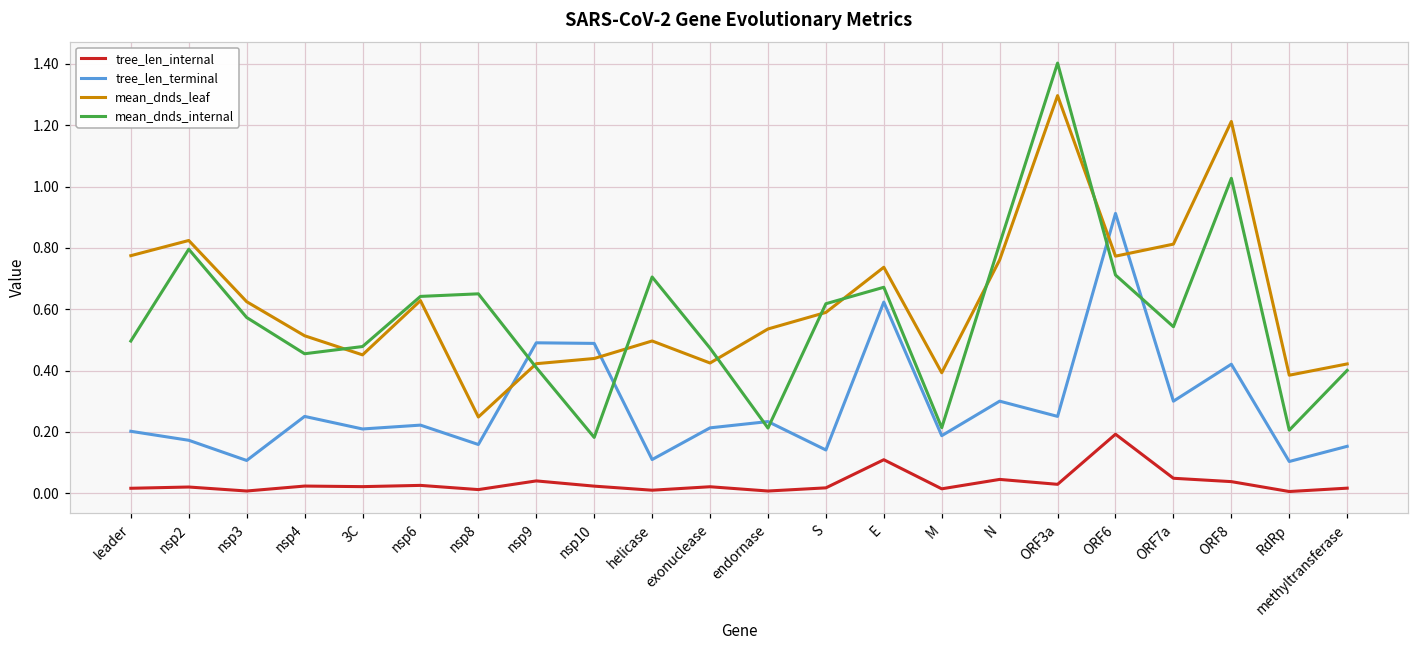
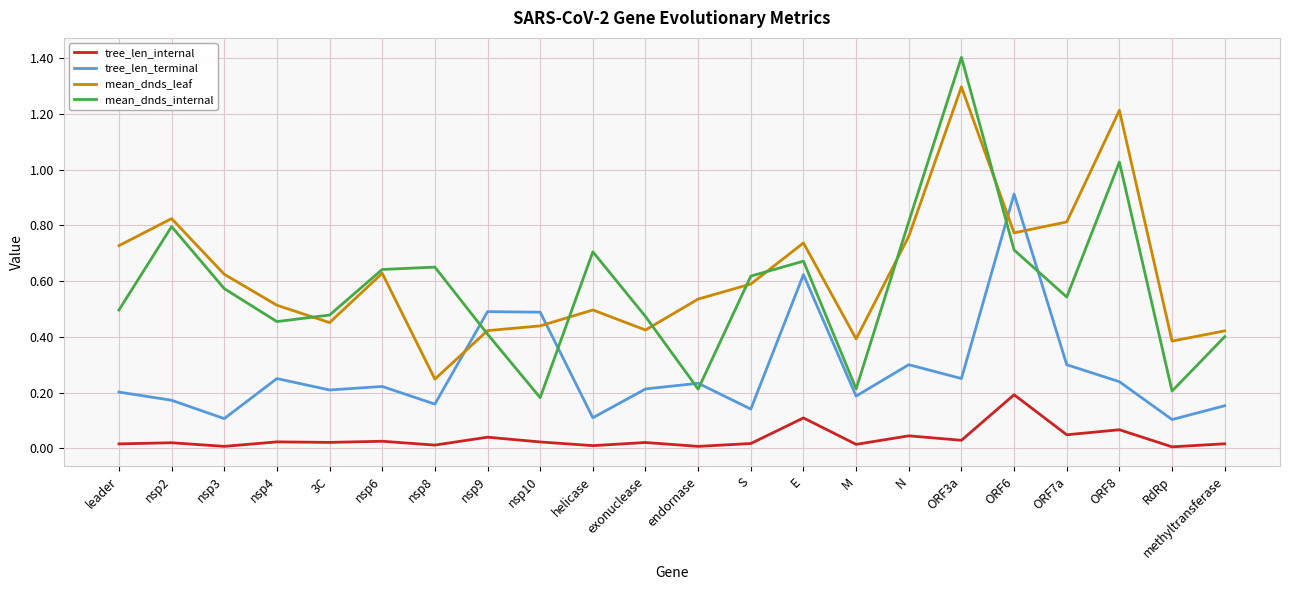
mean_dnds_leaf, leader: 0.77 -> 0.73
tree_len_internal, ORF8: 0.04 -> 0.07
tree_len_terminal, ORF8: 0.42 -> 0.24
